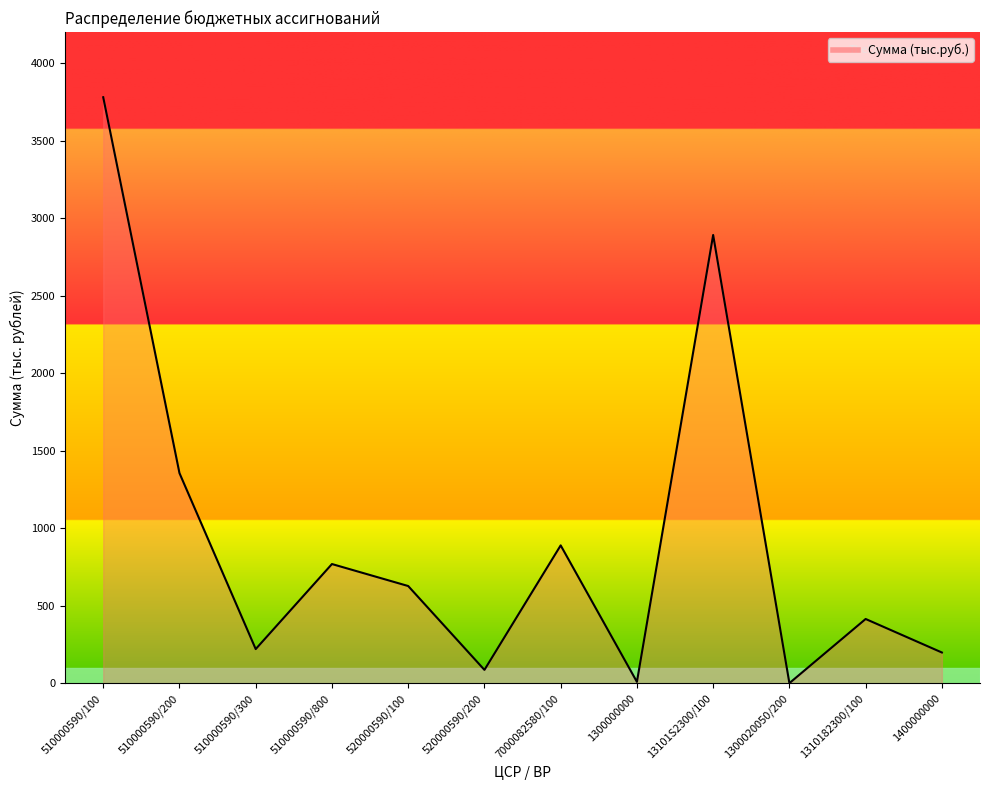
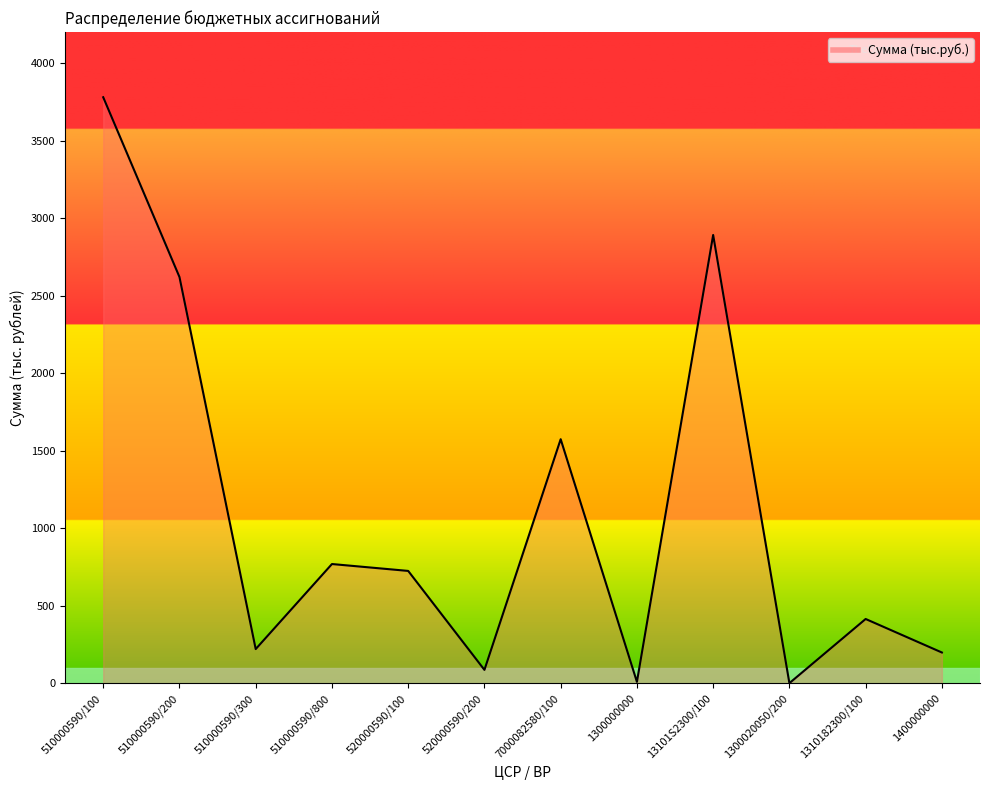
510000590/200: 1360 -> 2620
520000590/100: 630 -> 730
7000082580/100: 890 -> 1570
